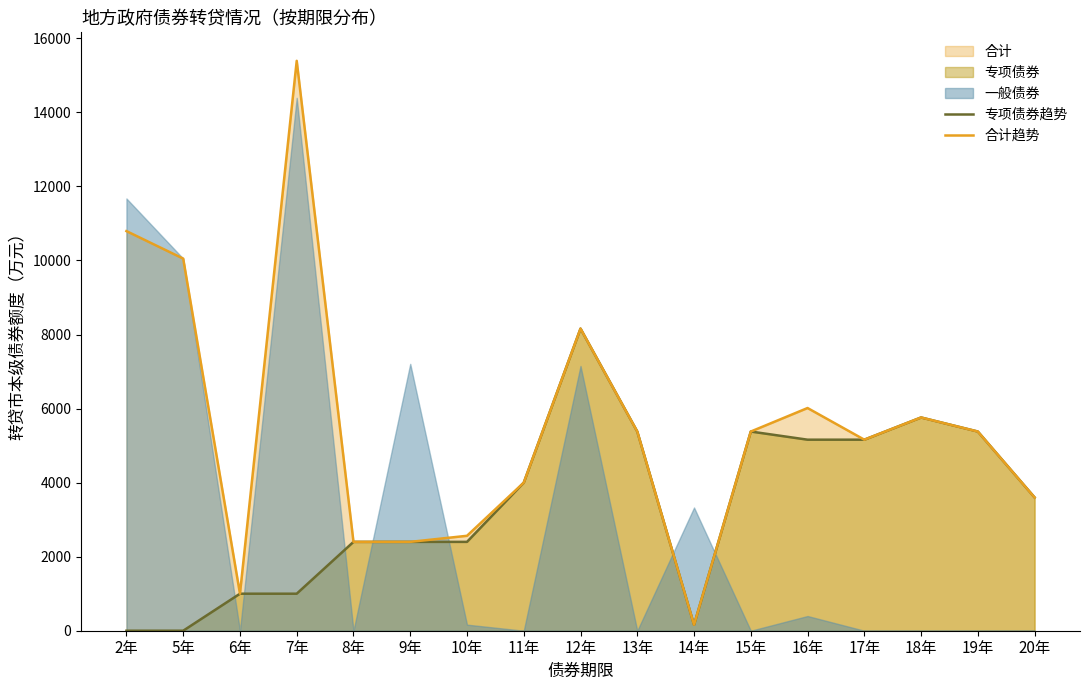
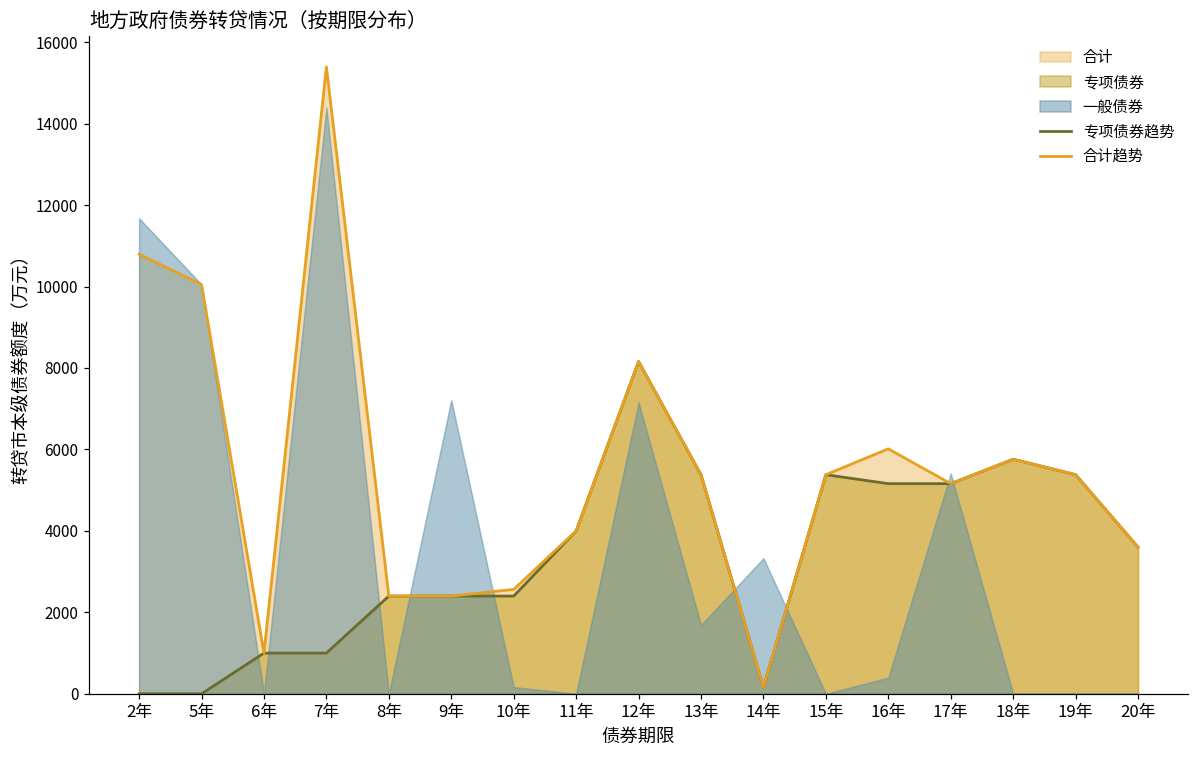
一般债券, 13年: 0 -> 1700
一般债券, 17年: 0 -> 5400
